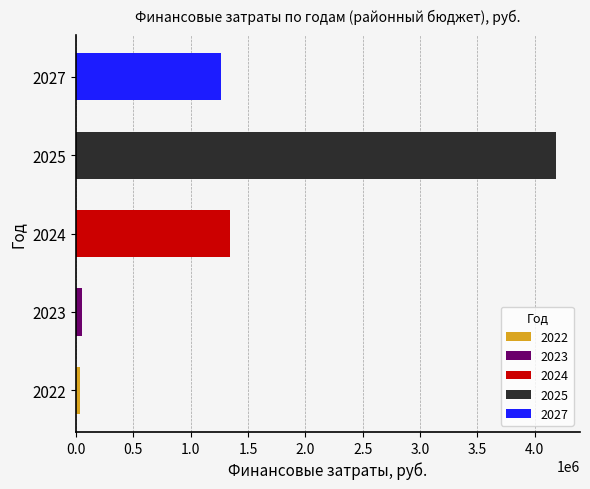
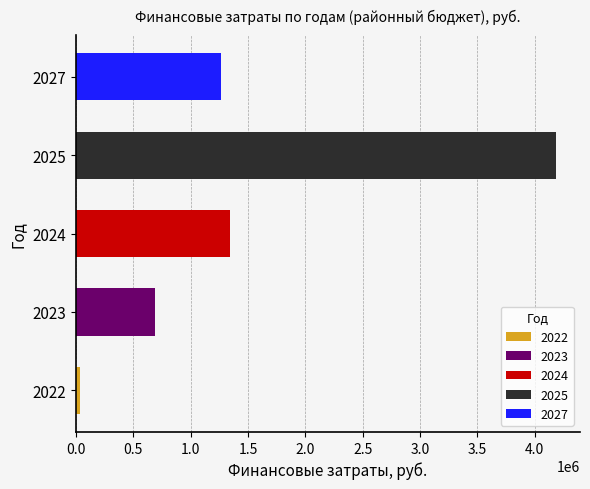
2023, 2023: 50000 -> 690000
